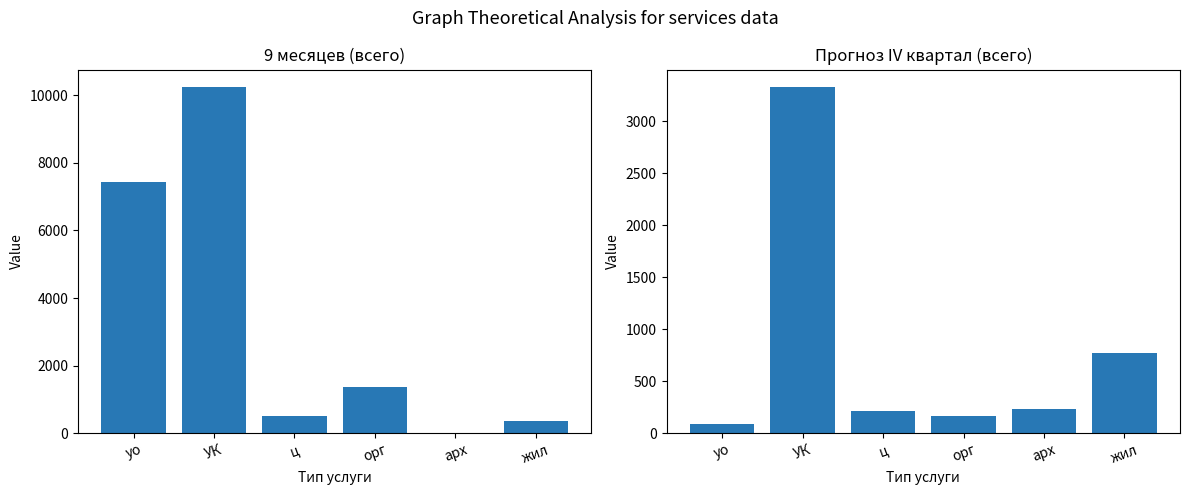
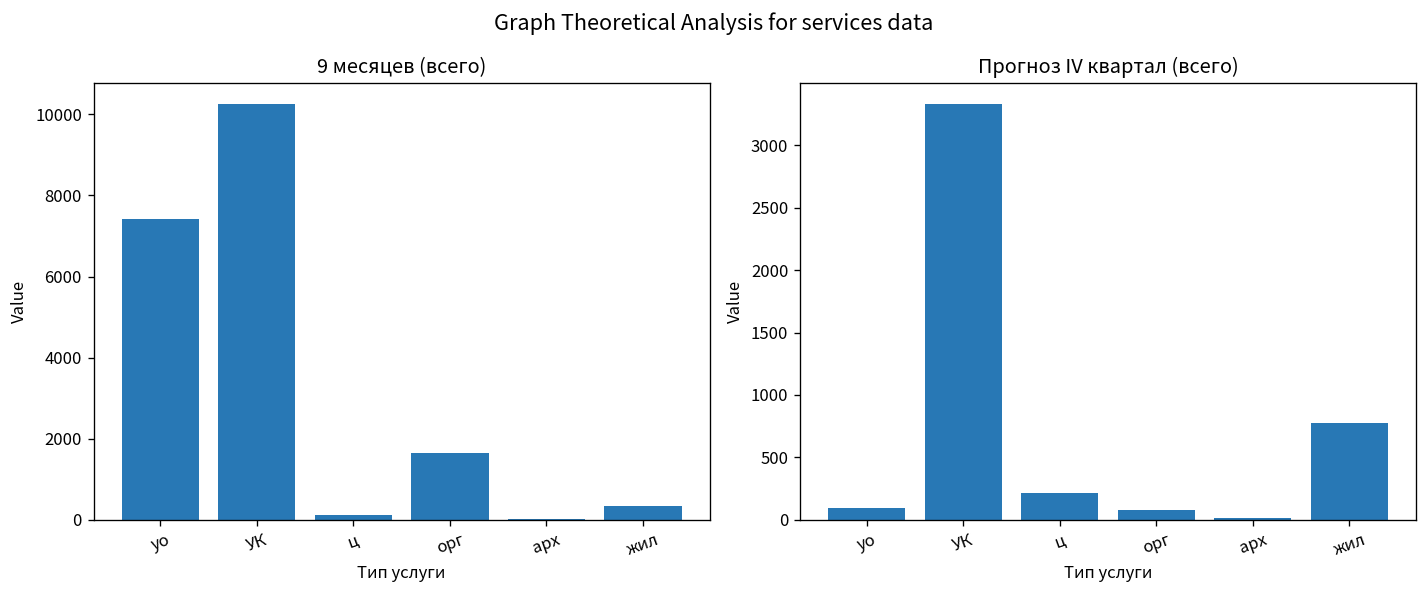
9 месяцев (всего), ц: 500 -> 100
9 месяцев (всего), орг: 1400 -> 1600
Прогноз IV квартал (всего), орг: 160 -> 80
Прогноз IV квартал (всего), арх: 230 -> 10
